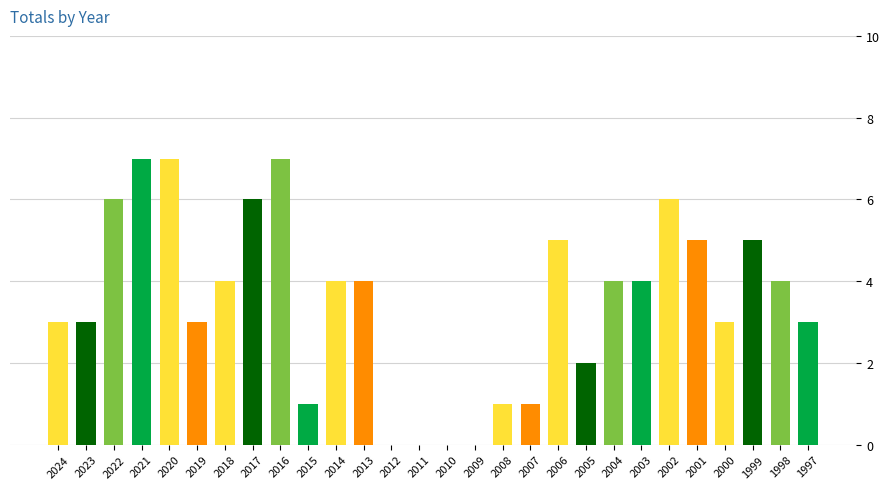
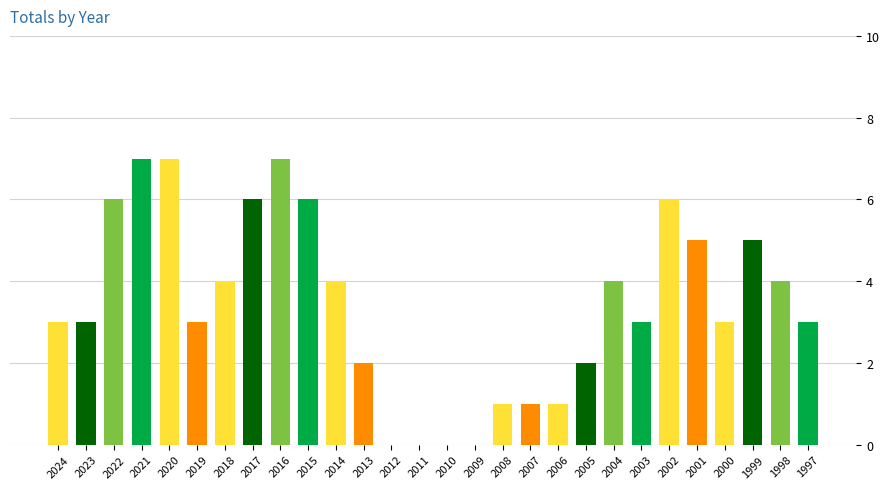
2015: 1 -> 6
2013: 4 -> 2
2006: 5 -> 1
2003: 4 -> 3
